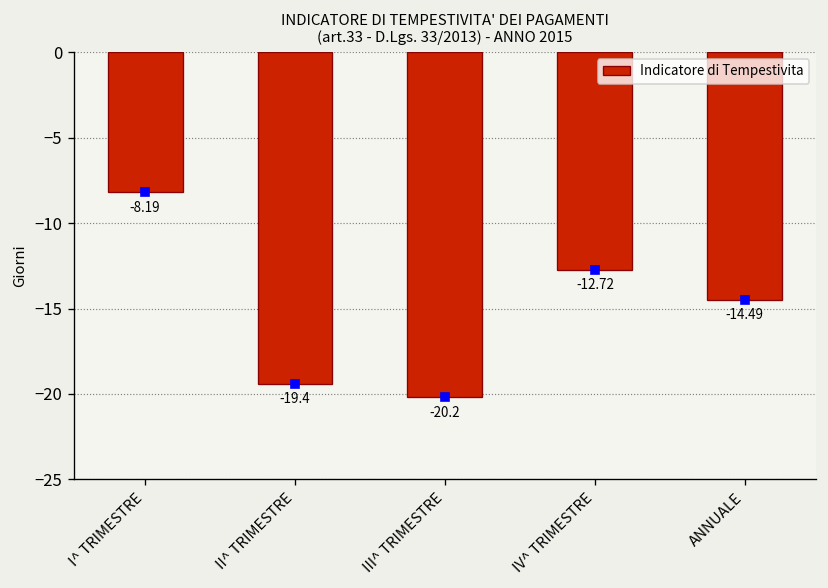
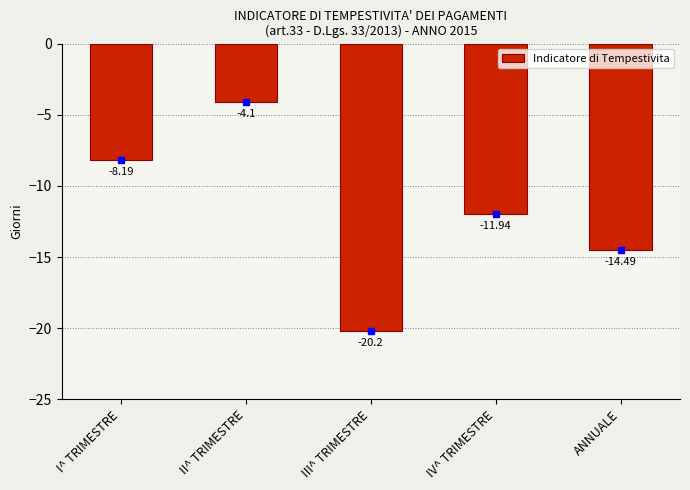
Indicatore di Tempestivita, II^ TRIMESTRE: -19.4 -> -4.1
Indicatore di Tempestivita, IV^ TRIMESTRE: -12.72 -> -11.94
